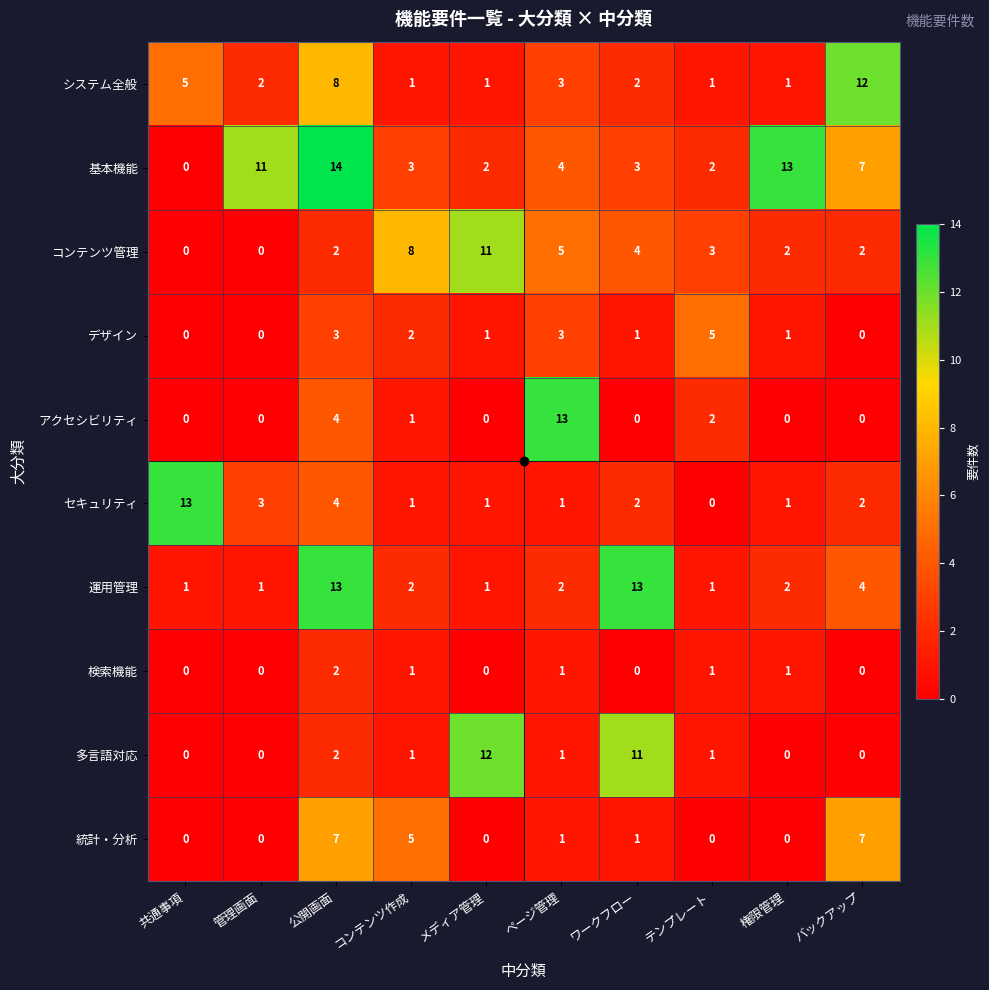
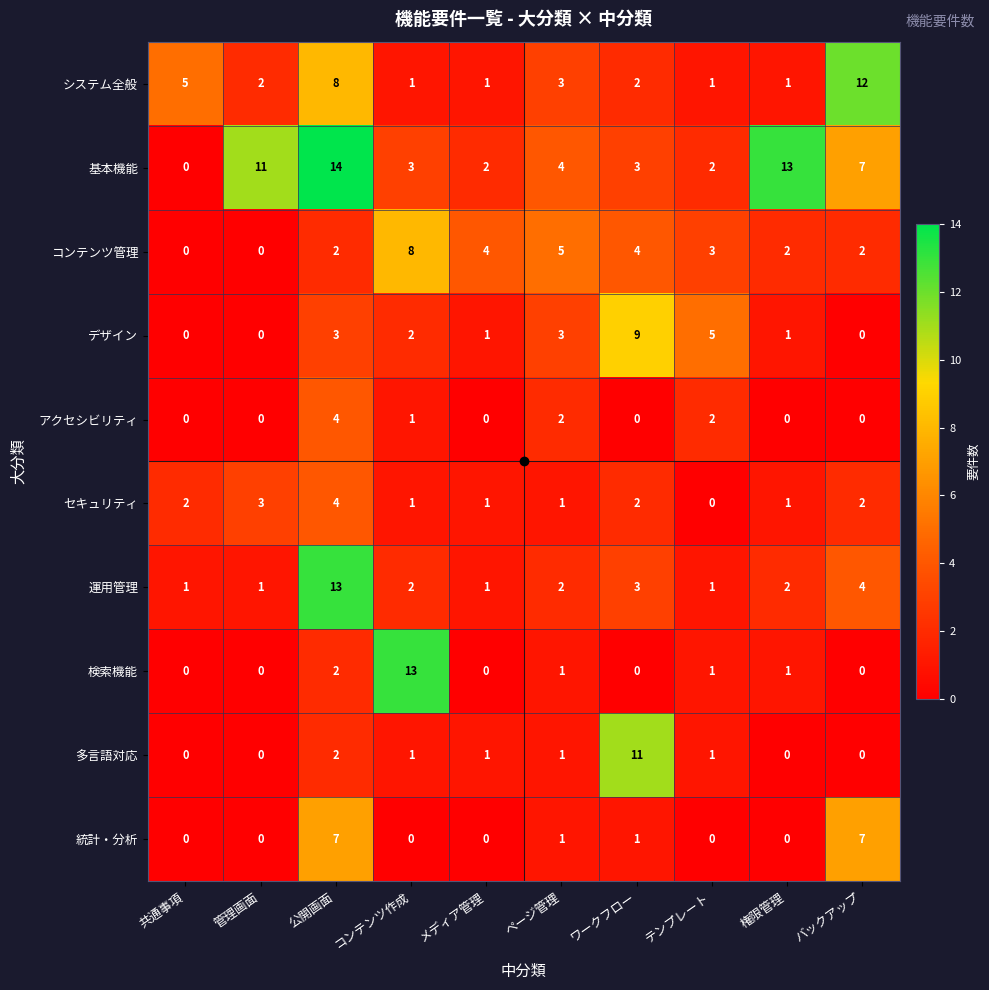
コンテンツ管理, メディア管理: 11 -> 4
デザイン, ワークフロー: 1 -> 9
アクセシビリティ, ページ管理: 13 -> 2
セキュリティ, 共通事項: 13 -> 2
運用管理, ワークフロー: 13 -> 3
検索機能, コンテンツ作成: 1 -> 13
多言語対応, メディア管理: 12 -> 1
統計・分析, コンテンツ作成: 5 -> 0
